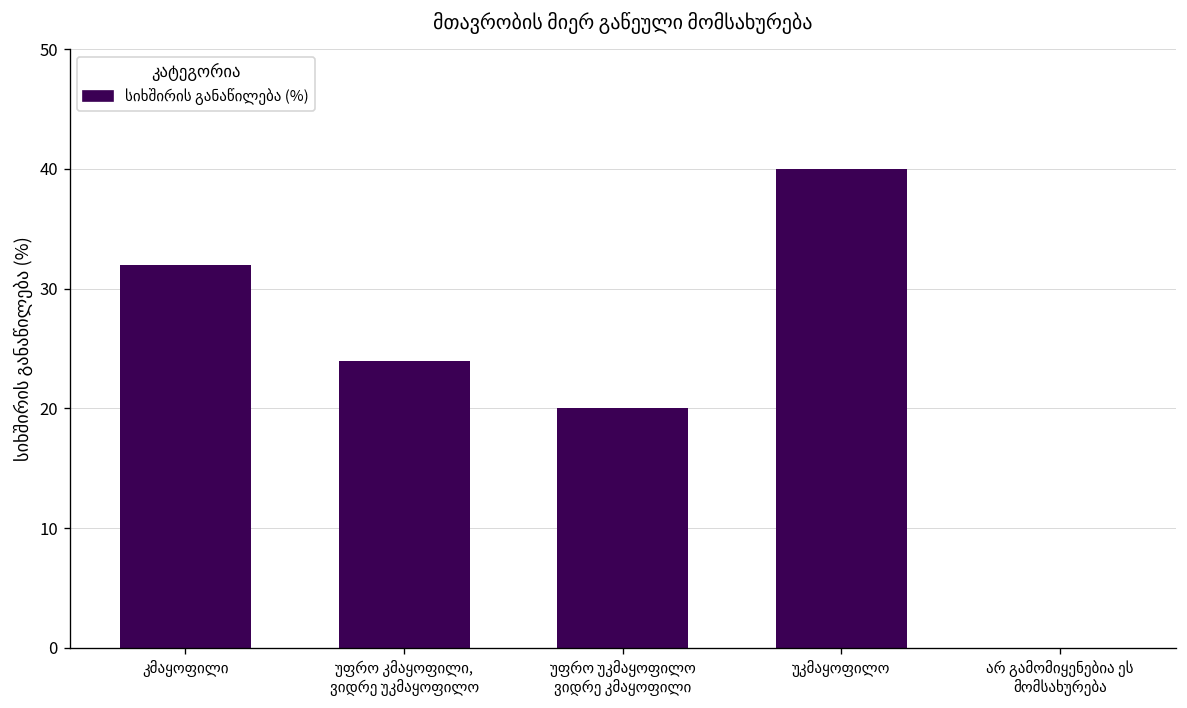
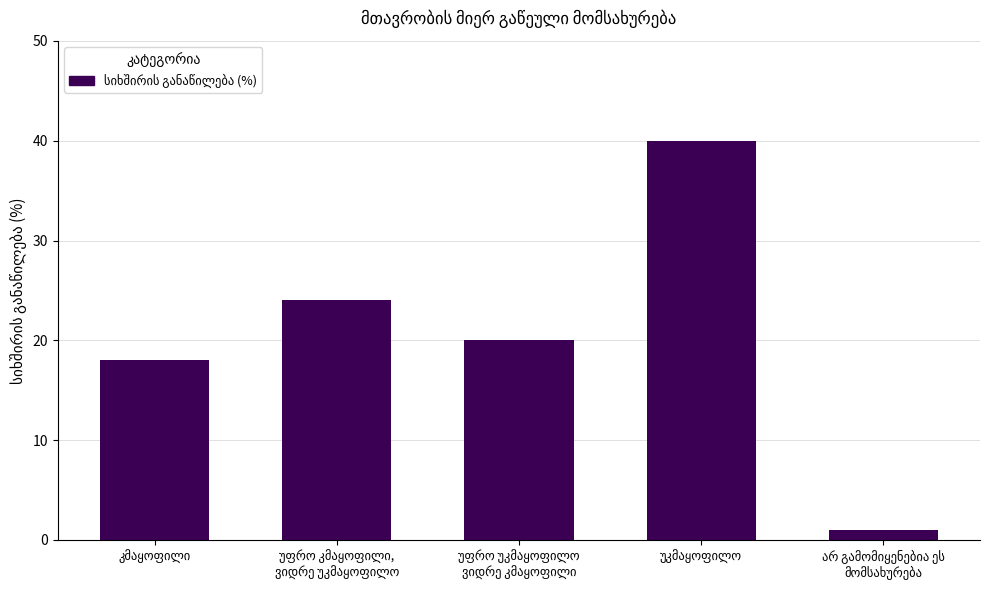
კმაყოფილი: 32 -> 18
არ გამომიყენებია ეს მომსახურება: 0 -> 1
